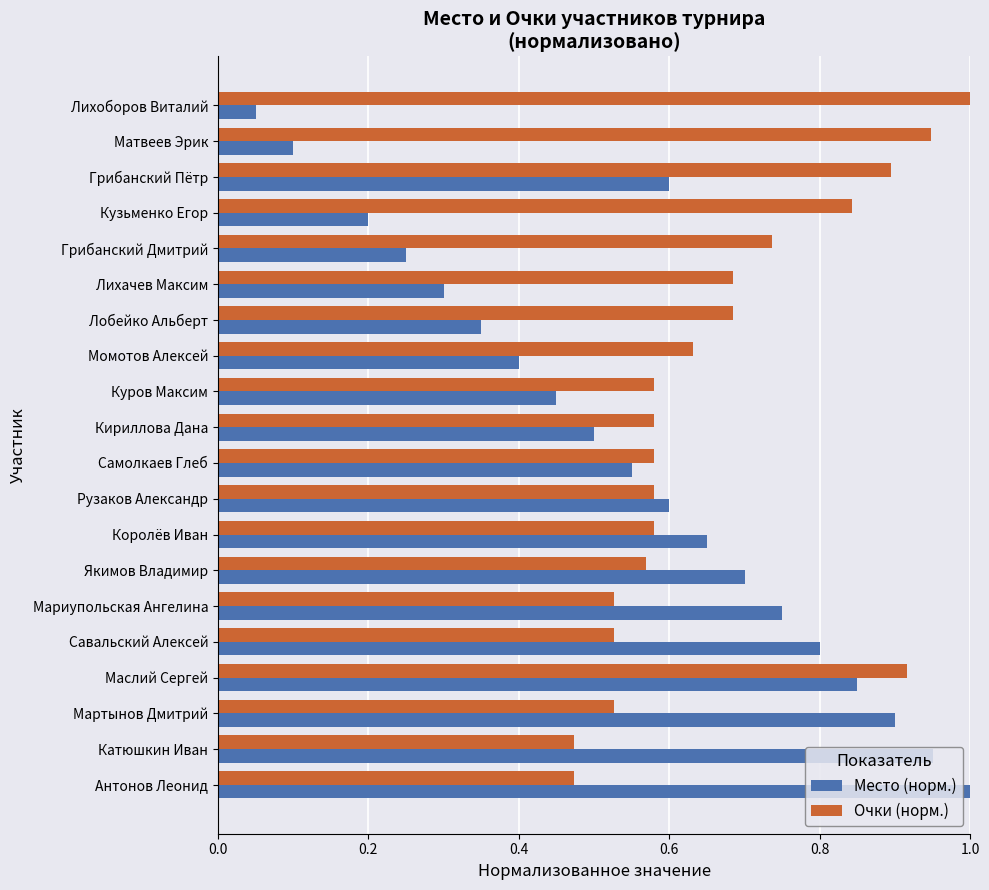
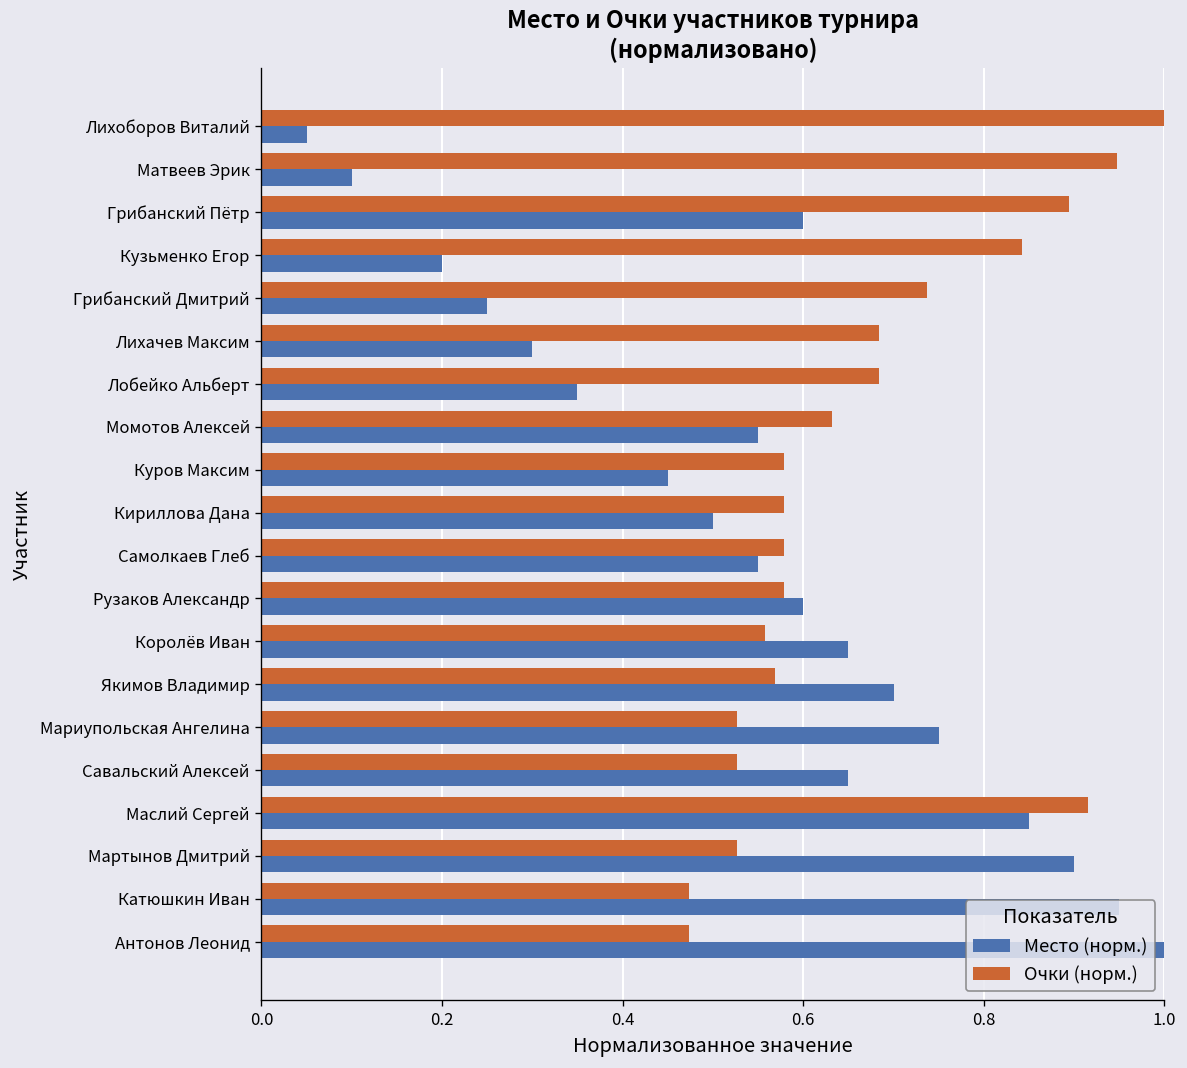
Место (норм.), Момотов Алексей: 0.40 -> 0.55
Очки (норм.), Королёв Иван: 0.58 -> 0.56
Место (норм.), Савальский Алексей: 0.80 -> 0.65
